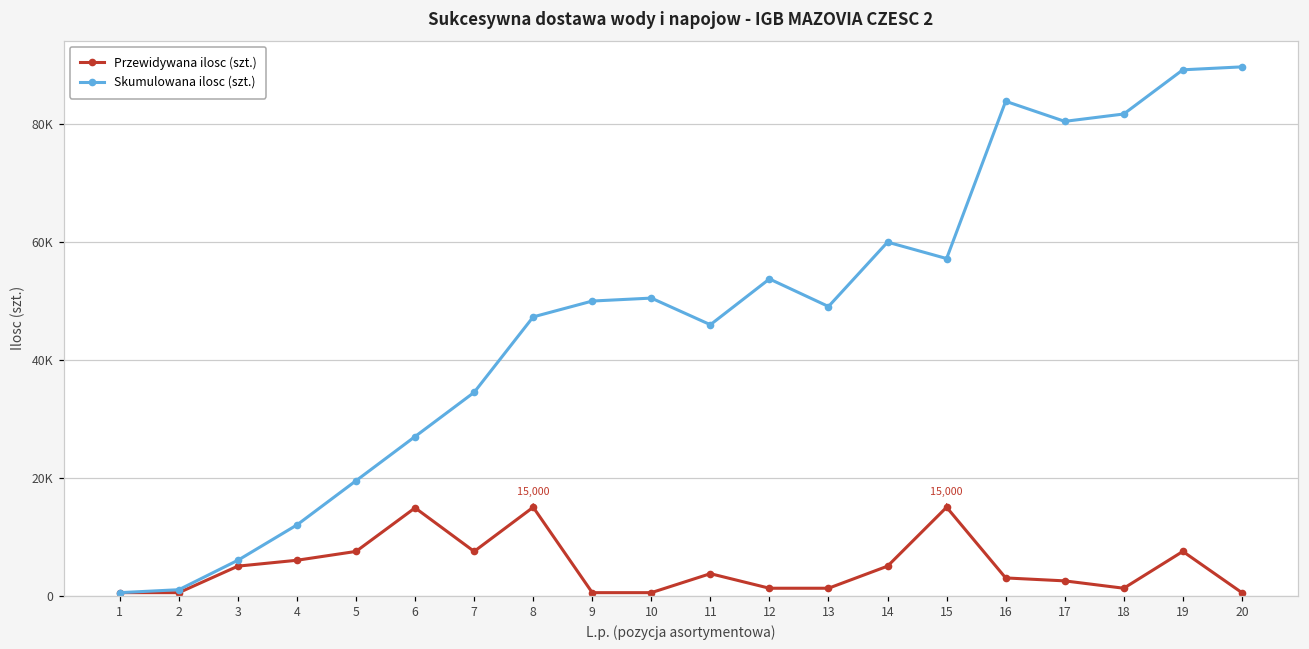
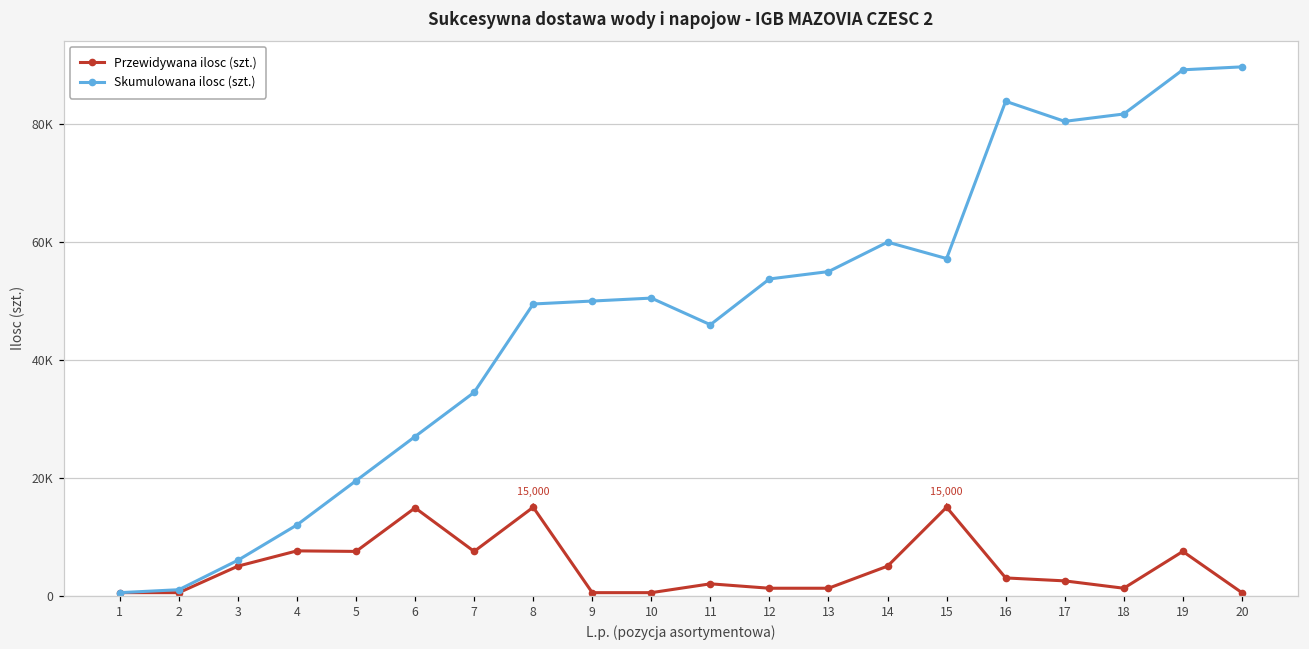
Przewidywana ilosc (szt.), 4: 6000 -> 8000
Skumulowana ilosc (szt.), 8: 47000 -> 50000
Przewidywana ilosc (szt.), 11: 4000 -> 2000
Skumulowana ilosc (szt.), 13: 49000 -> 55000
